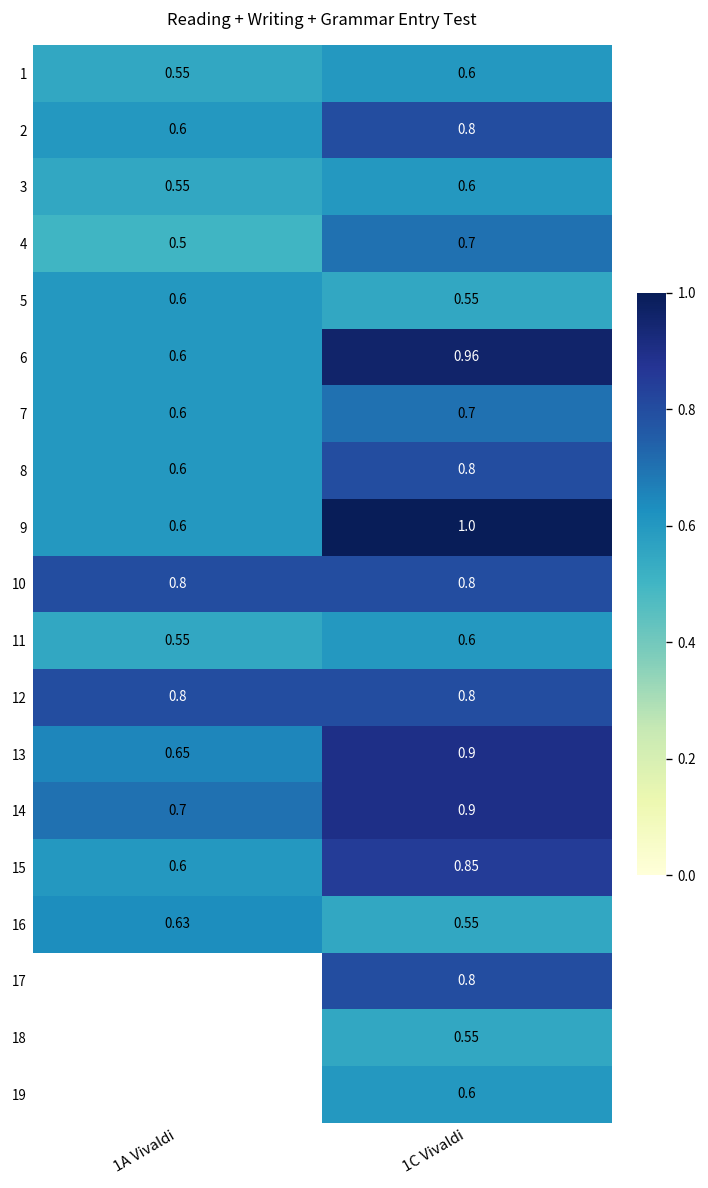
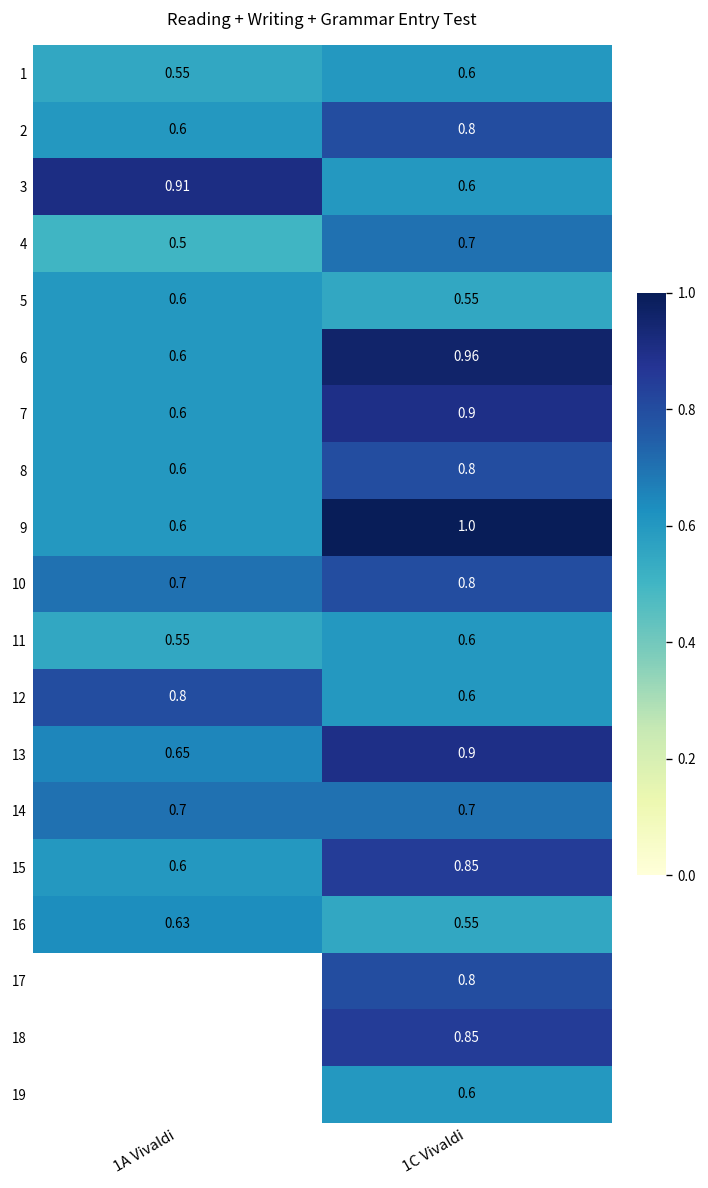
3, 1A Vivaldi: 0.55 -> 0.91
7, 1C Vivaldi: 0.7 -> 0.9
10, 1A Vivaldi: 0.8 -> 0.7
12, 1C Vivaldi: 0.8 -> 0.6
14, 1C Vivaldi: 0.9 -> 0.7
18, 1C Vivaldi: 0.55 -> 0.85
